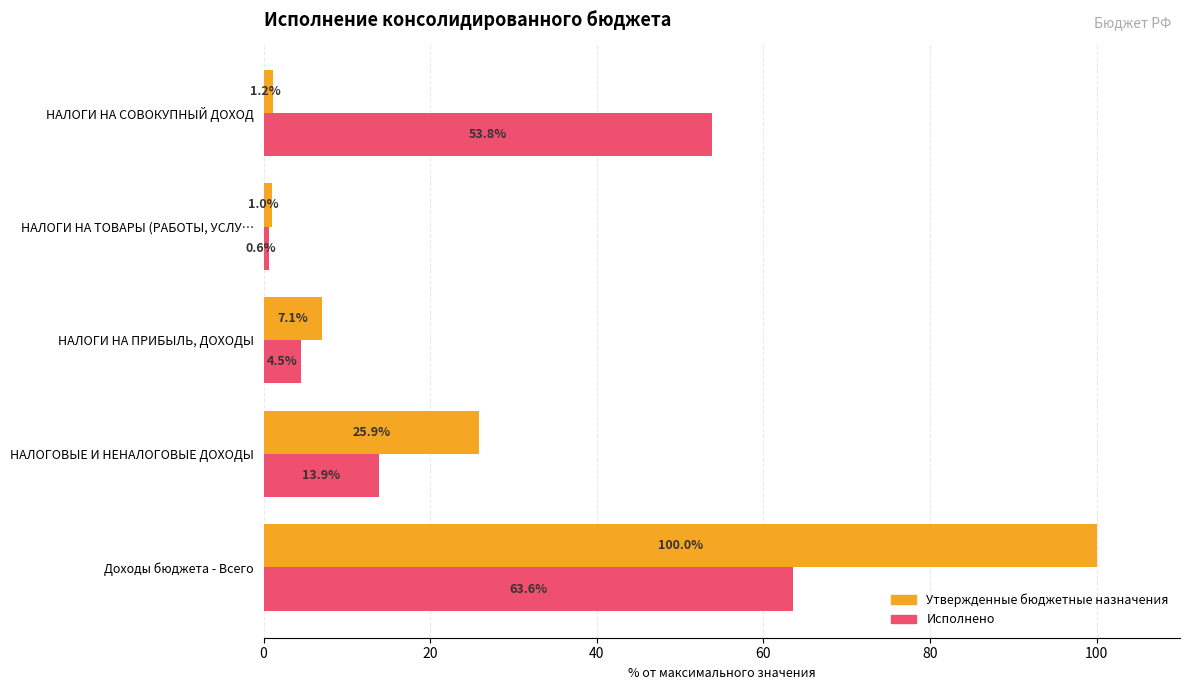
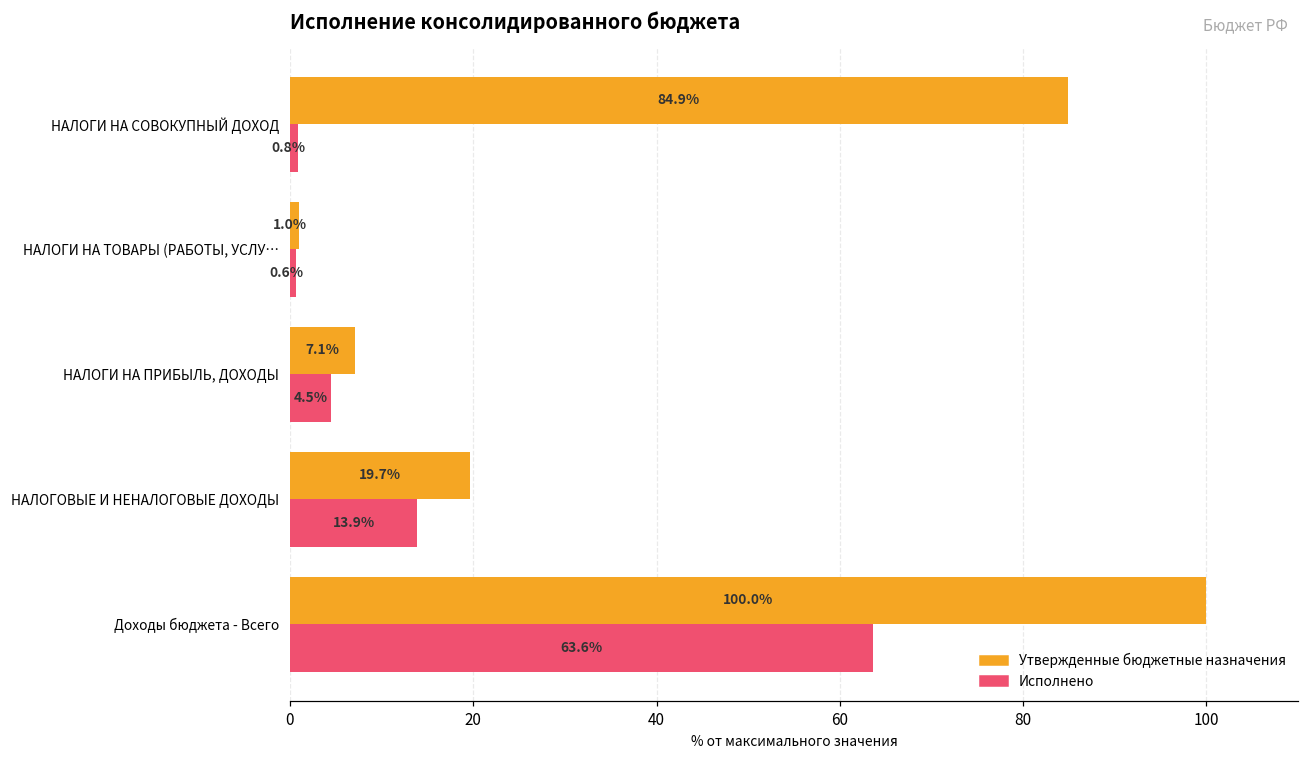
Утвержденные бюджетные назначения, НАЛОГИ НА СОВОКУПНЫЙ ДОХОД: 1.2% -> 84.9%
Исполнено, НАЛОГИ НА СОВОКУПНЫЙ ДОХОД: 53.8% -> 0.8%
Утвержденные бюджетные назначения, НАЛОГОВЫЕ И НЕНАЛОГОВЫЕ ДОХОДЫ: 25.9% -> 19.7%
